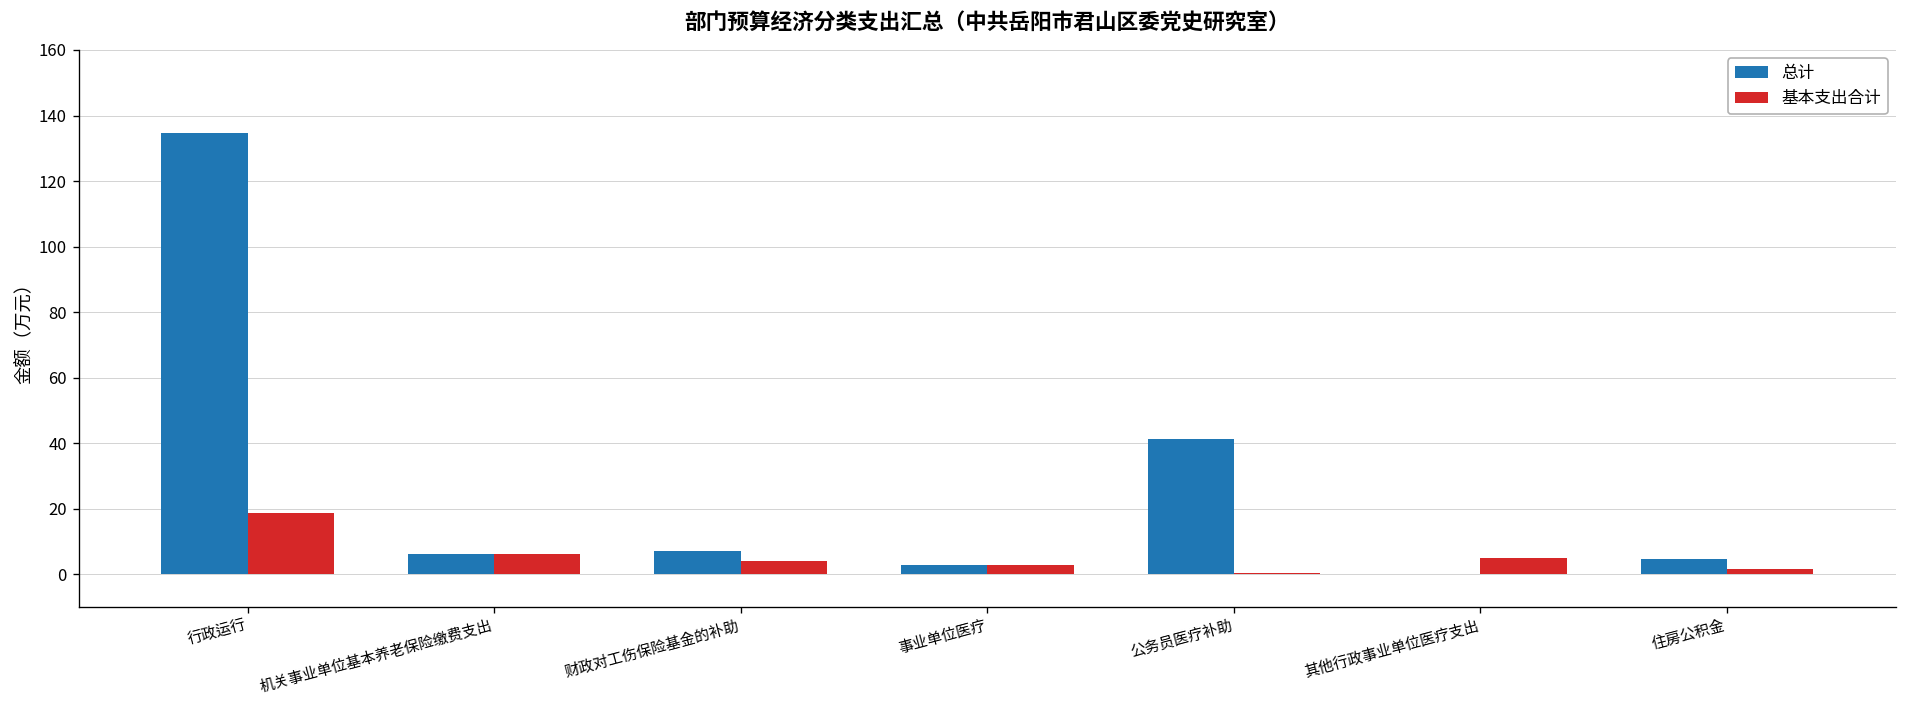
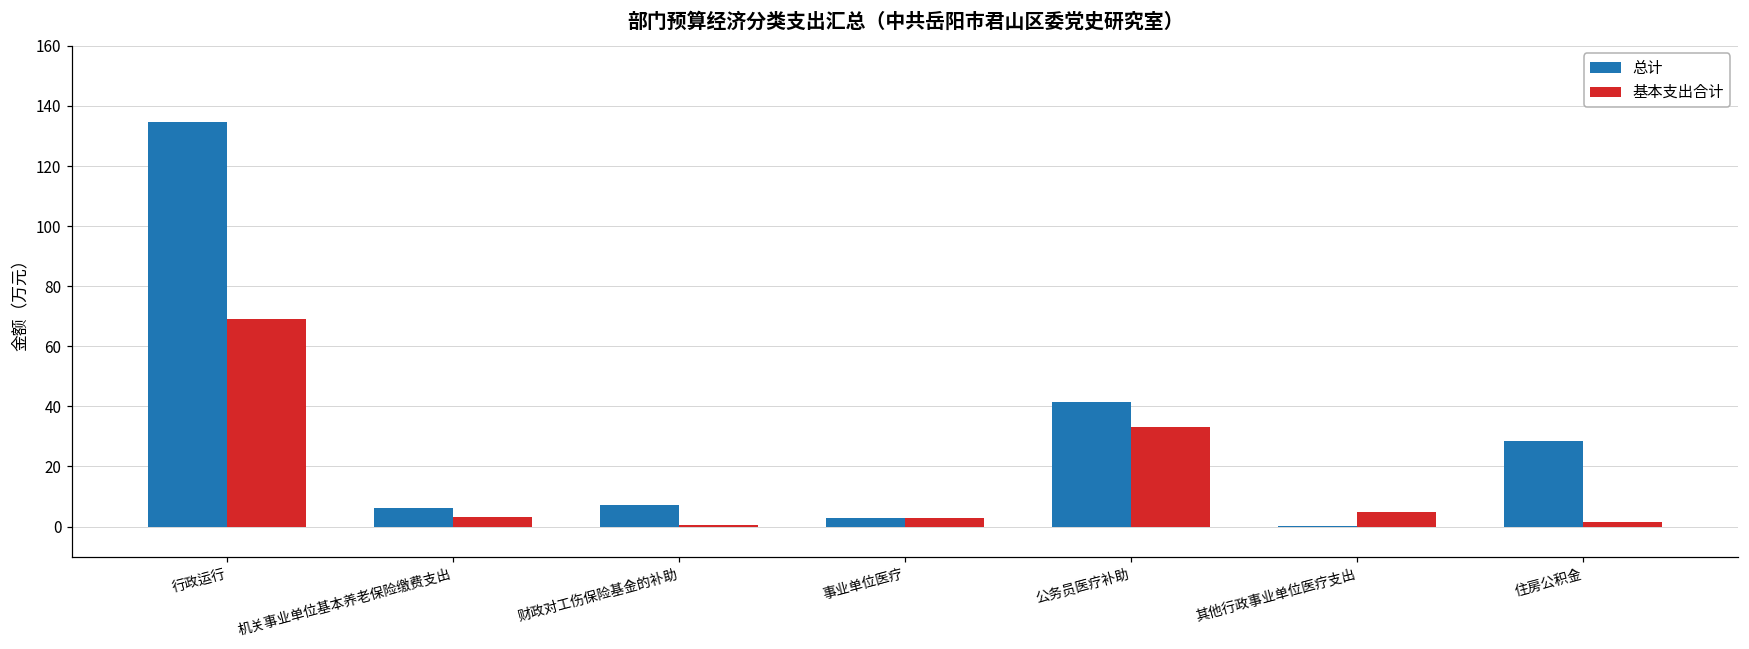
基本支出合计, 行政运行: 19 -> 69
基本支出合计, 机关事业单位基本养老保险缴费支出: 6 -> 3
基本支出合计, 财政对工伤保险基金的补助: 4 -> 0
基本支出合计, 公务员医疗补助: 0 -> 33
总计, 住房公积金: 5 -> 29
